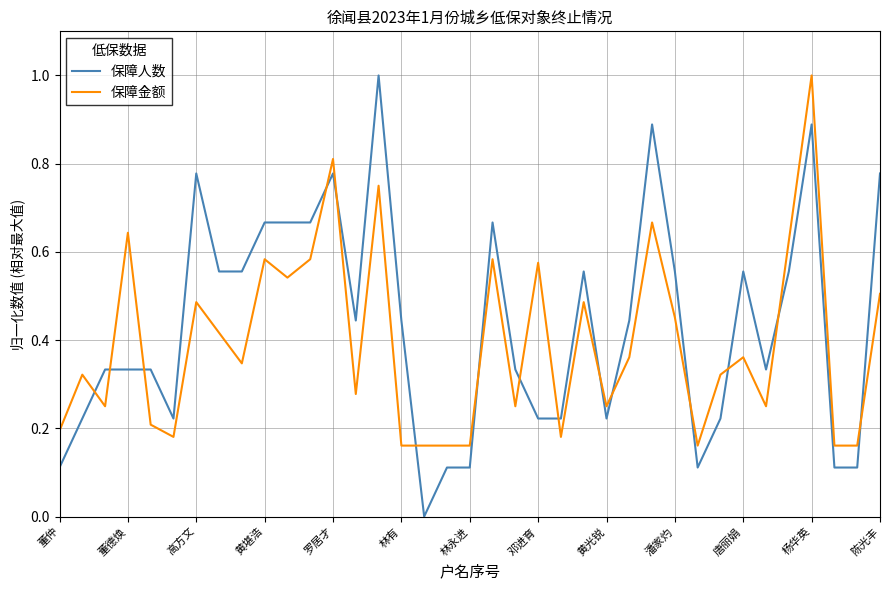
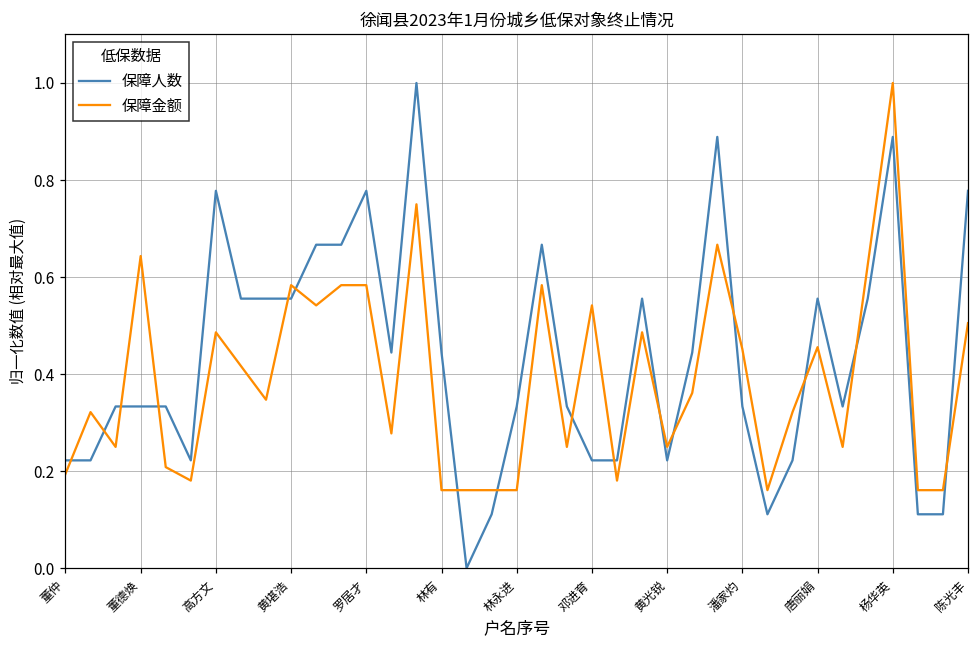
保障人数, 董仲: 0.11 -> 0.22
保障人数, 黄堪浩: 0.67 -> 0.56
保障金额, 罗居才: 0.81 -> 0.58
保障人数, 林永进: 0.11 -> 0.33
保障金额, 邓进育: 0.58 -> 0.54
保障人数, 潘家灼: 0.56 -> 0.33
保障金额, 唐丽娟: 0.36 -> 0.46
